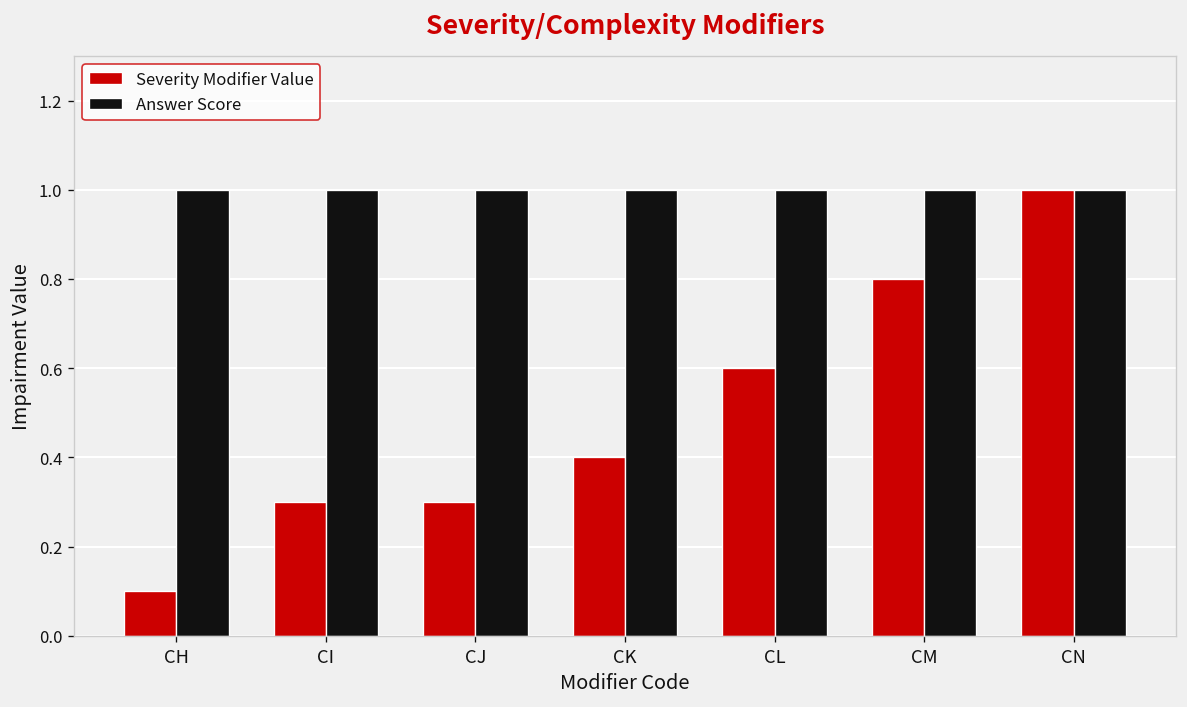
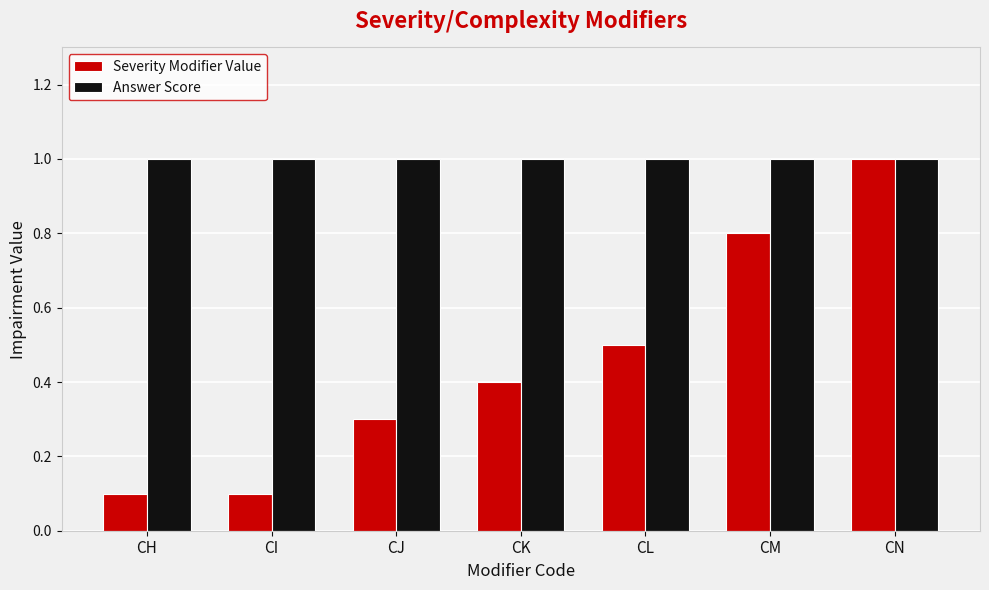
Severity Modifier Value, CI: 0.3 -> 0.1
Severity Modifier Value, CL: 0.6 -> 0.5
